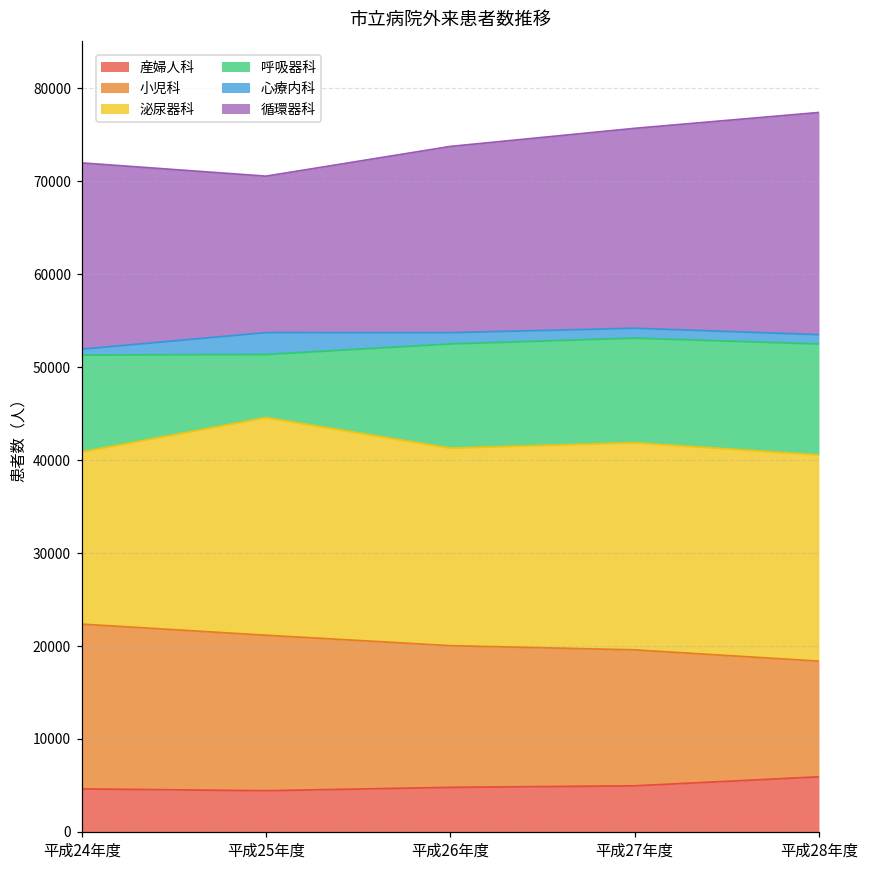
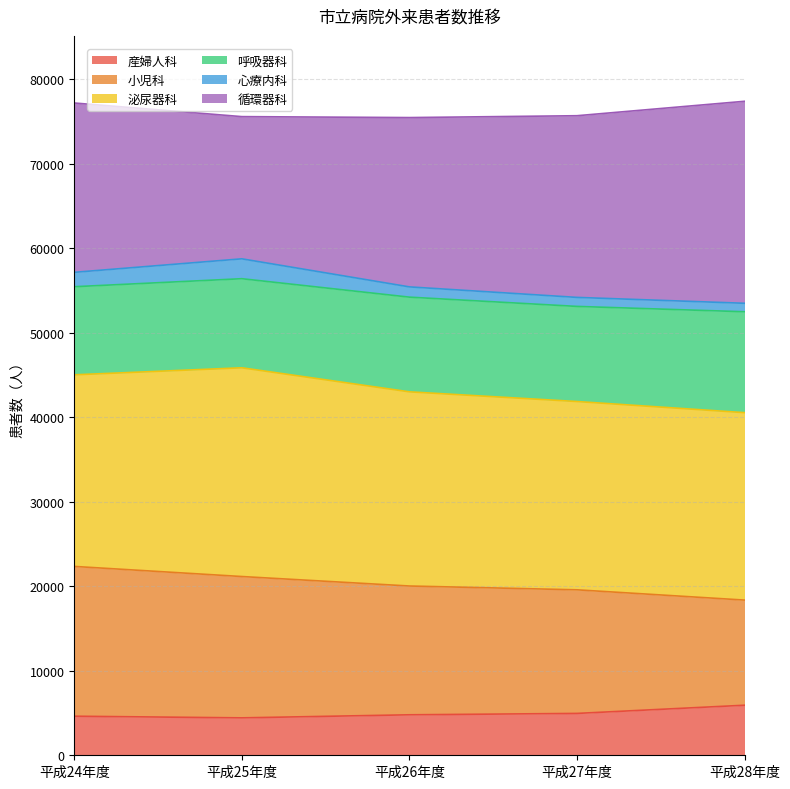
泌尿器科, 平成24年度: 19000 -> 23000
心療内科, 平成24年度: 1000 -> 2000
泌尿器科, 平成25年度: 23000 -> 25000
呼吸器科, 平成25年度: 7000 -> 11000
泌尿器科, 平成26年度: 21000 -> 23000
